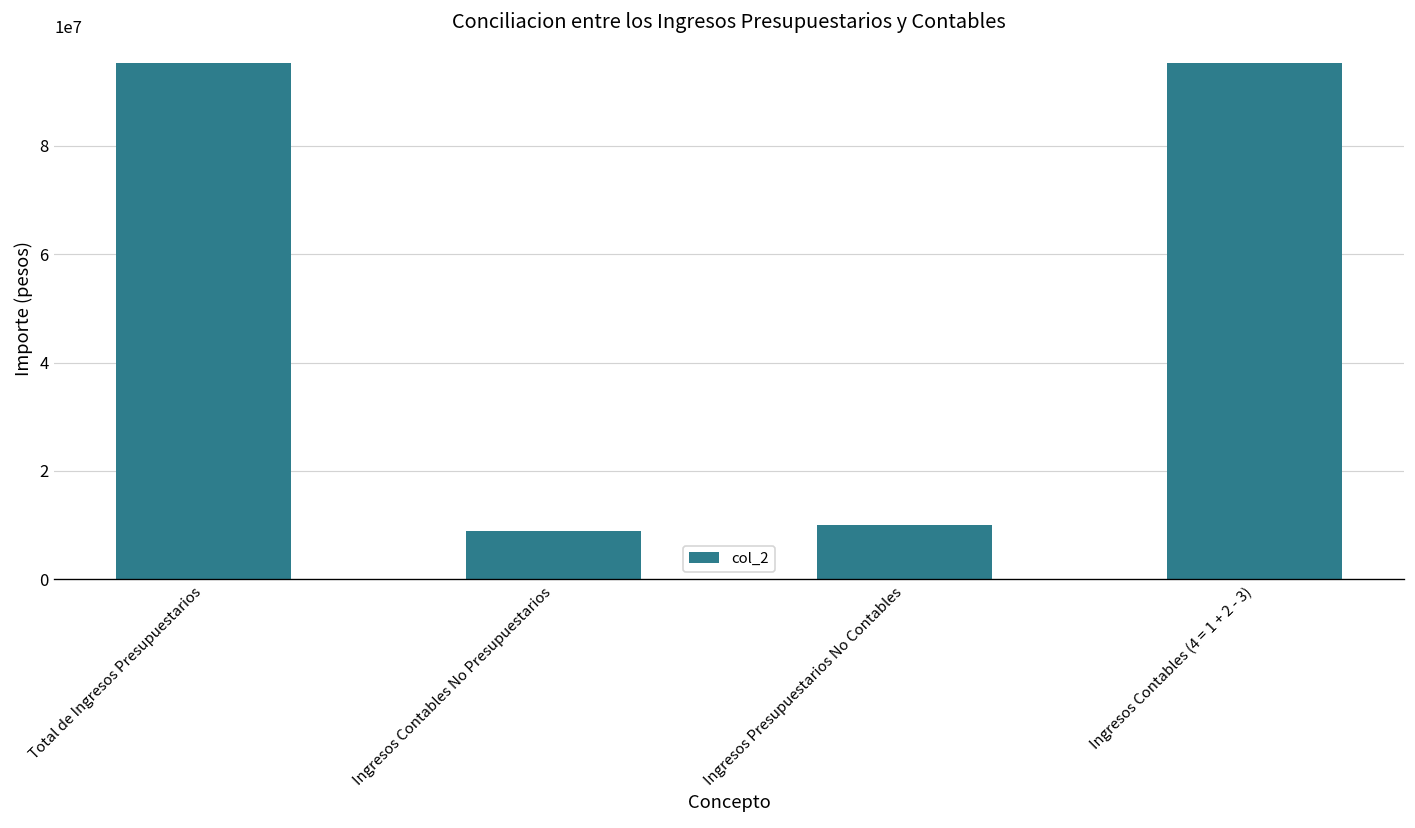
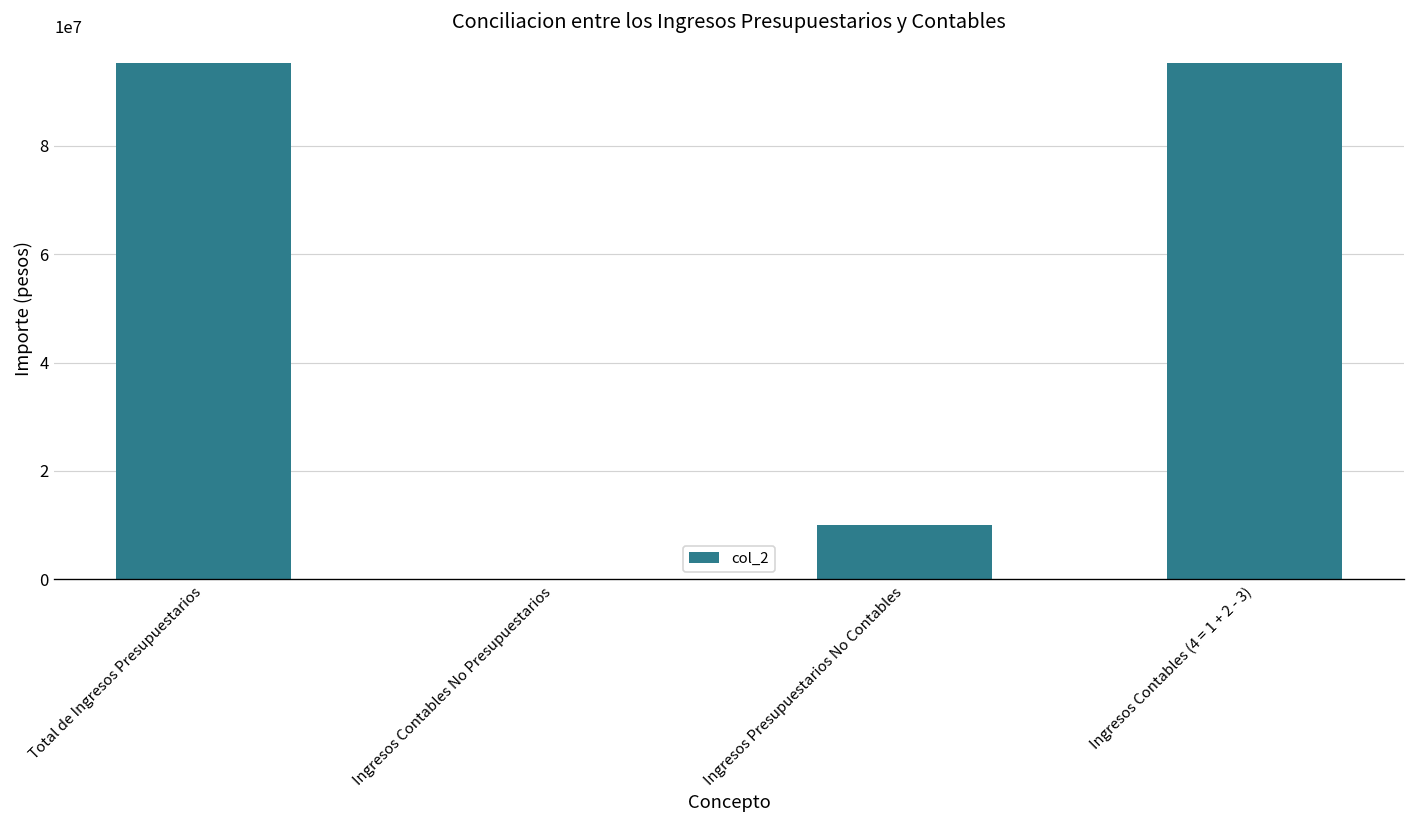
Ingresos Contables No Presupuestarios: 9000000 -> 0
